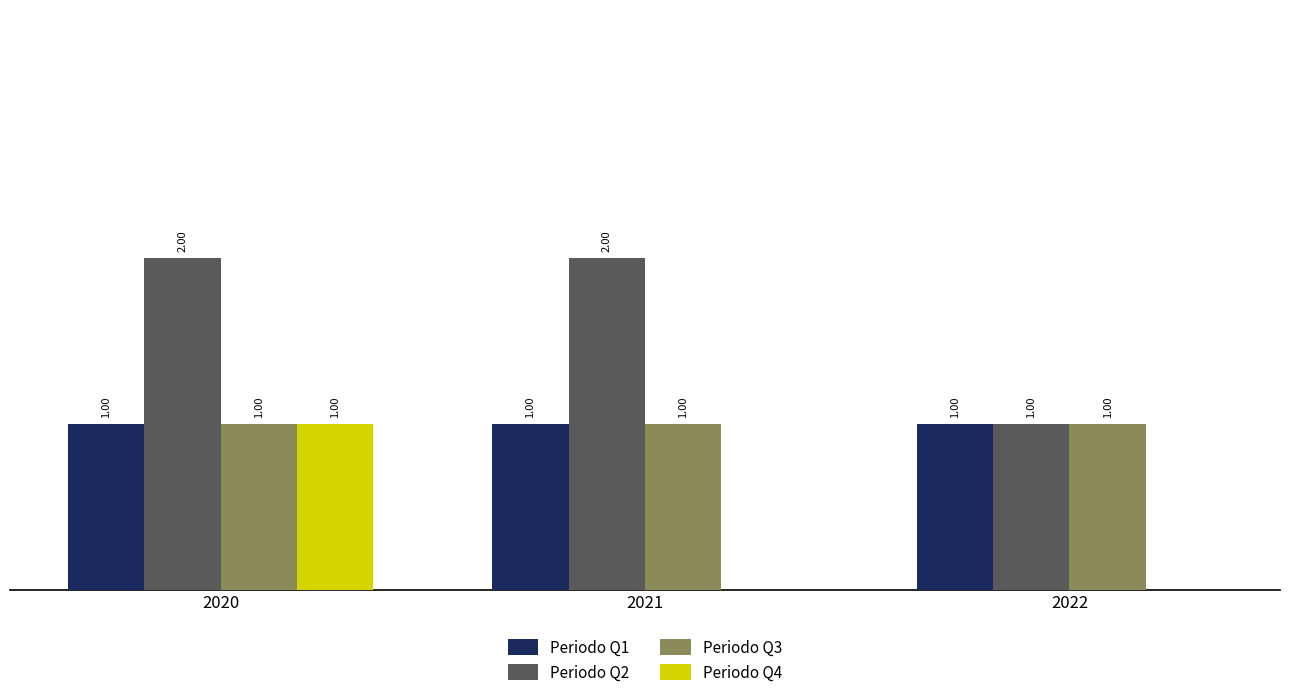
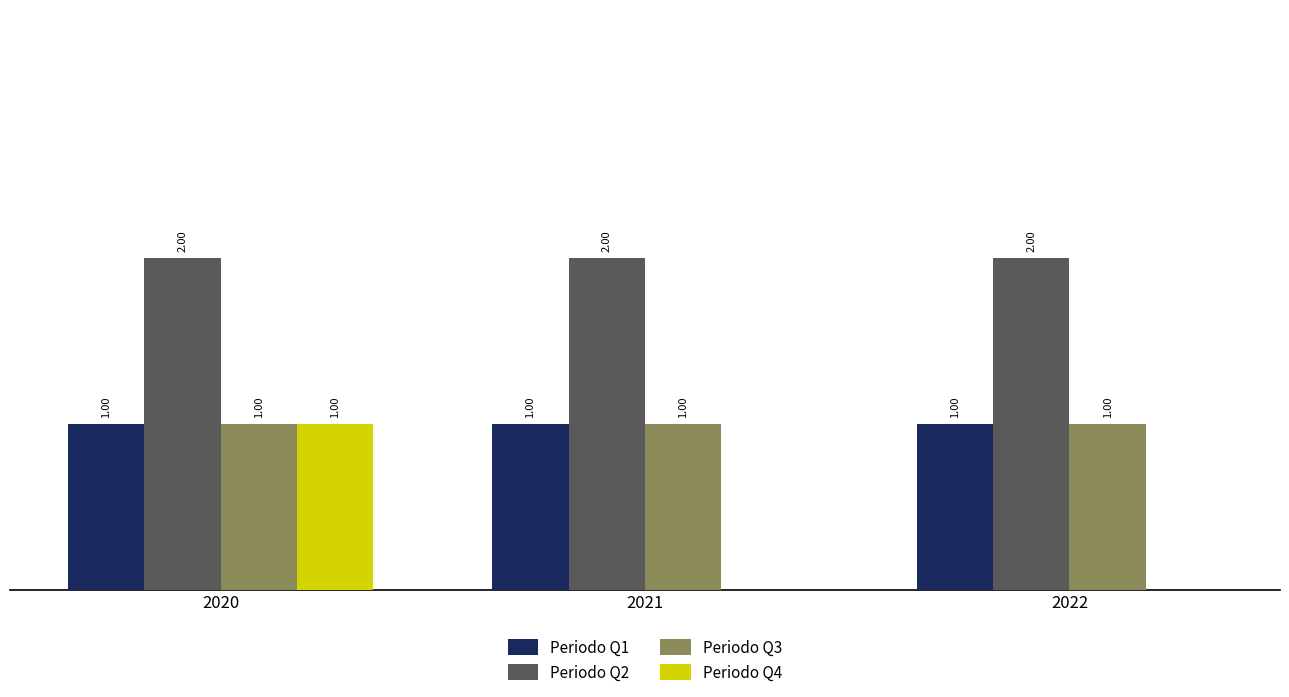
Periodo Q2, 2022: 1.00 -> 2.00
